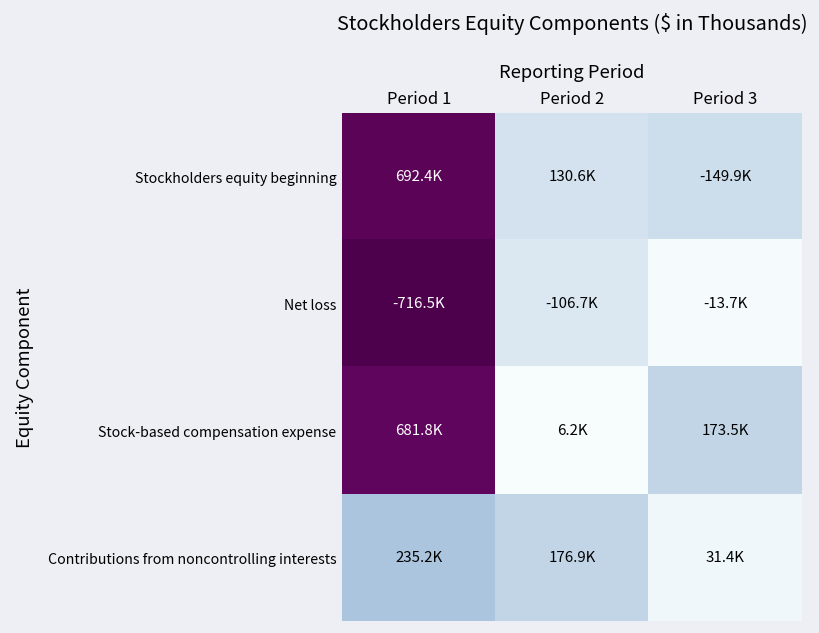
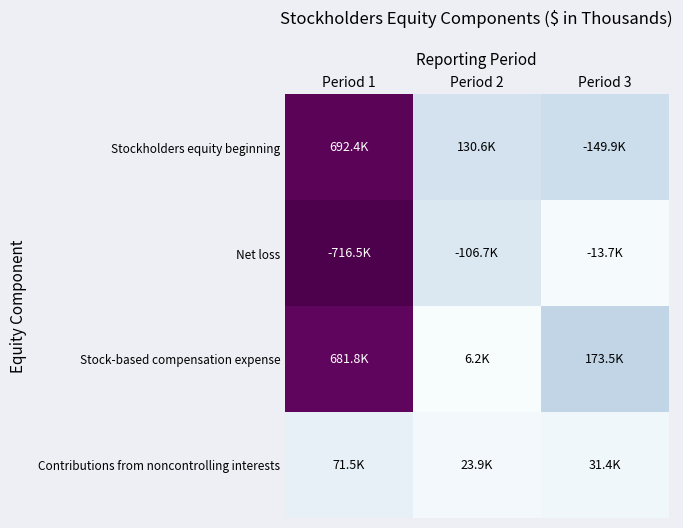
Contributions from noncontrolling interests, Period 1: 235.2K -> 71.5K
Contributions from noncontrolling interests, Period 2: 176.9K -> 23.9K
